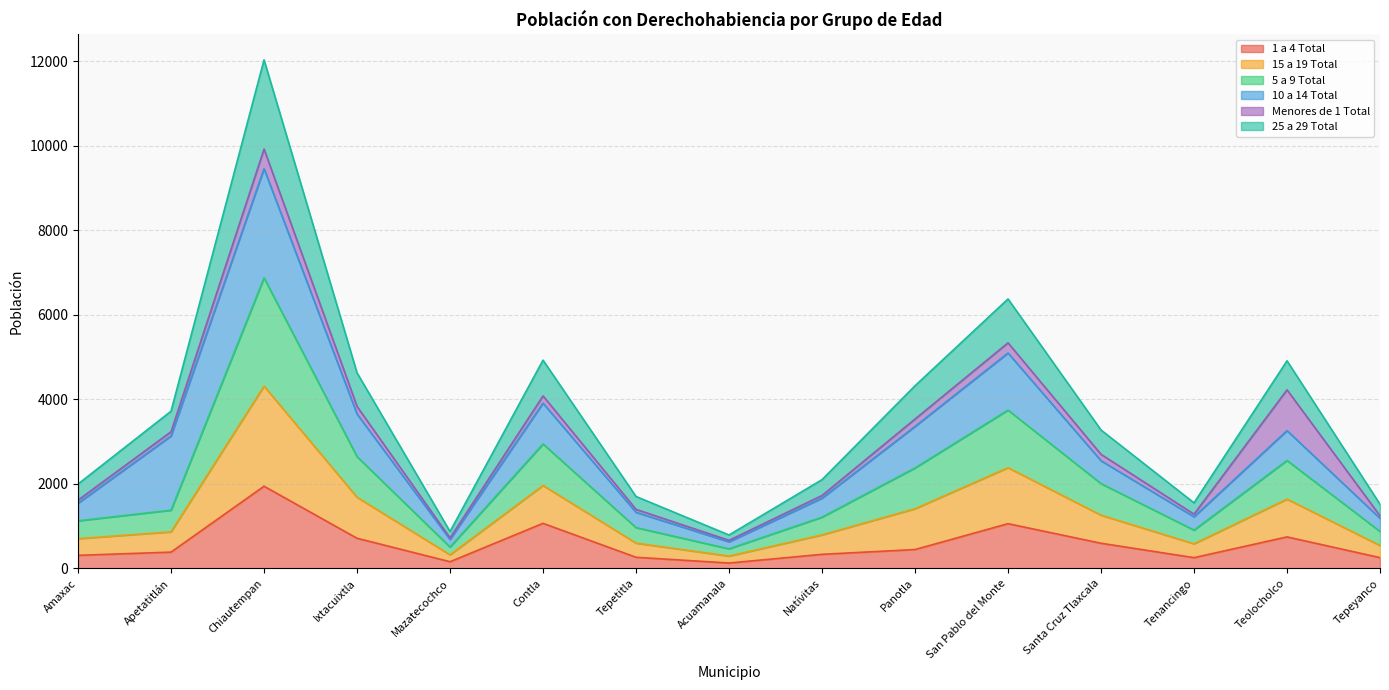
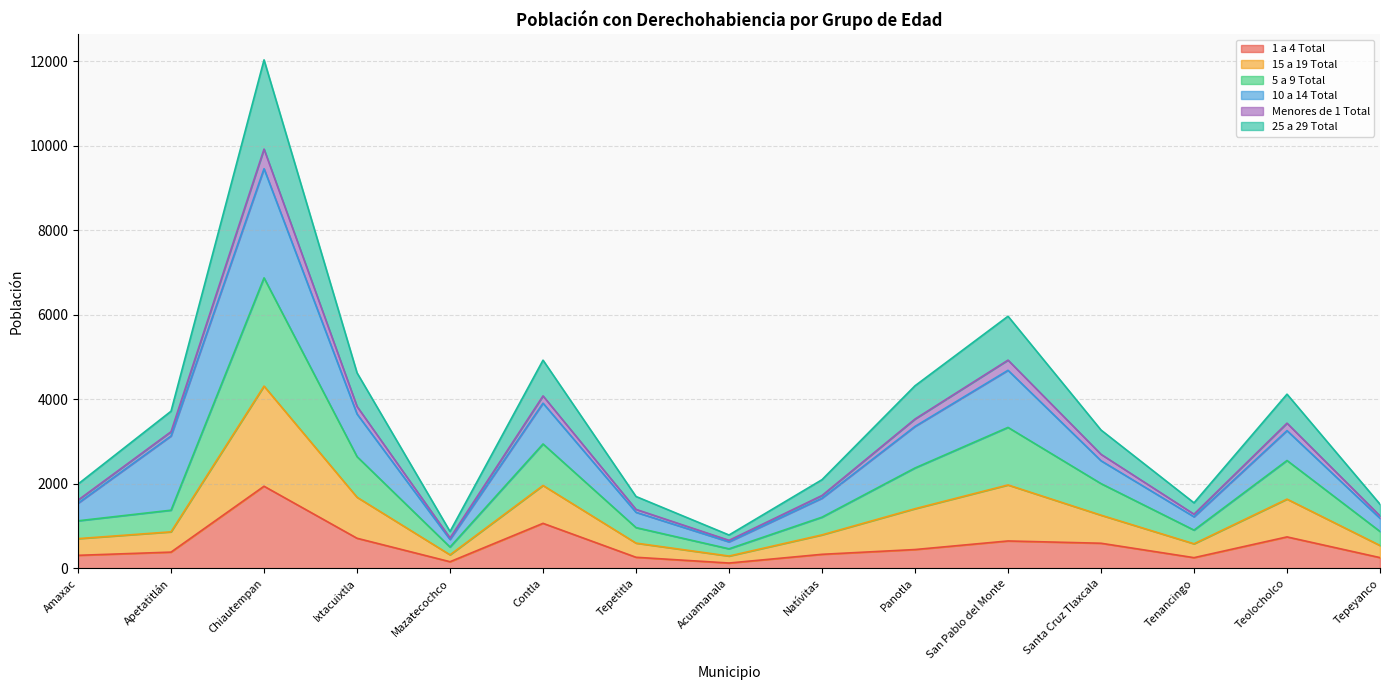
1 a 4 Total, San Pablo del Monte: 1100 -> 700
Menores de 1 Total, Teolocholco: 1000 -> 200
